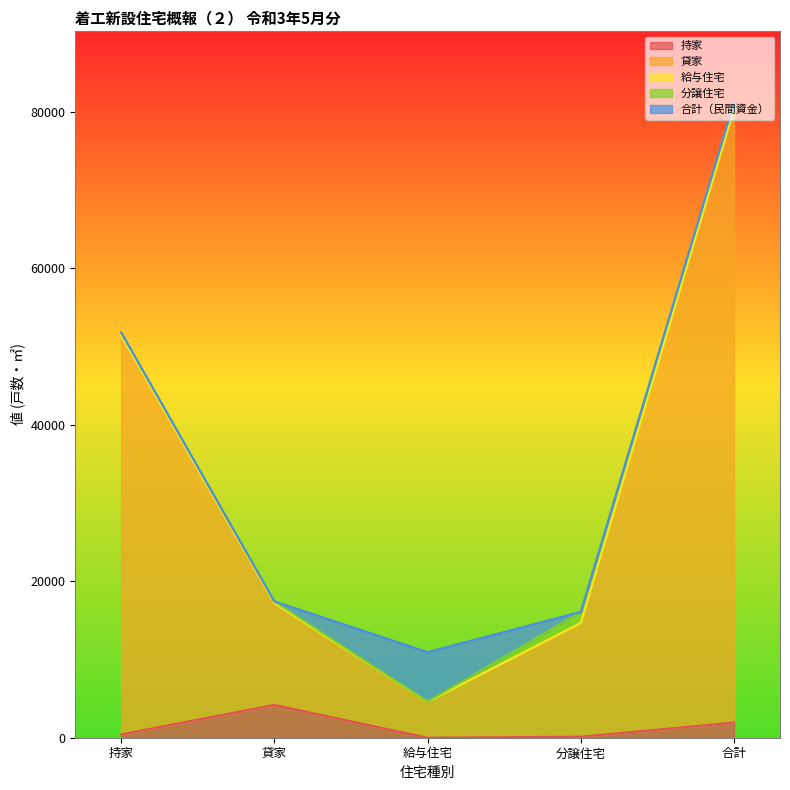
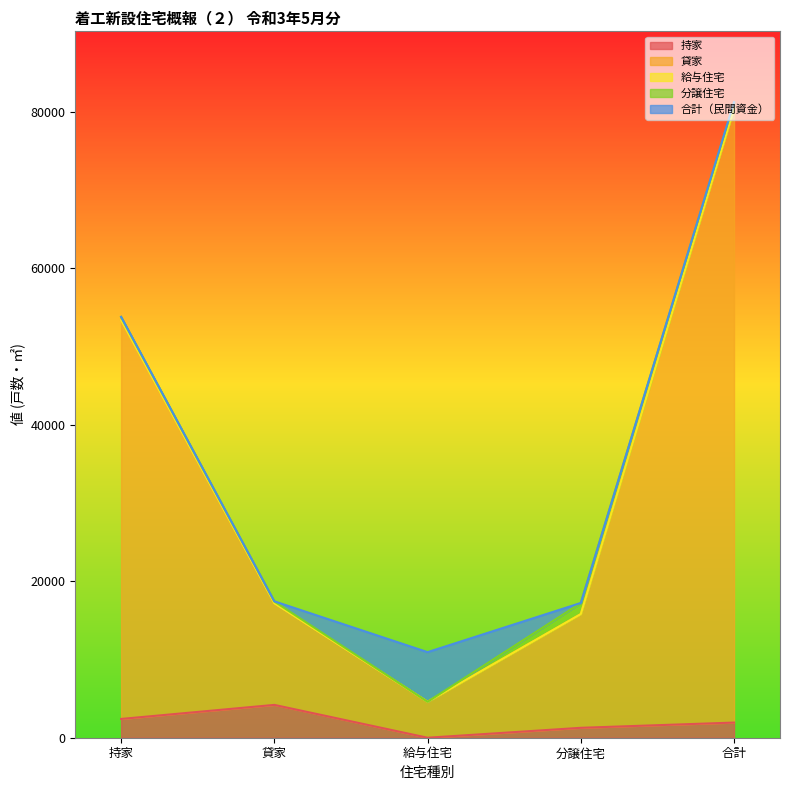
持家, 持家: 0 -> 2000
持家, 分譲住宅: 0 -> 1000
